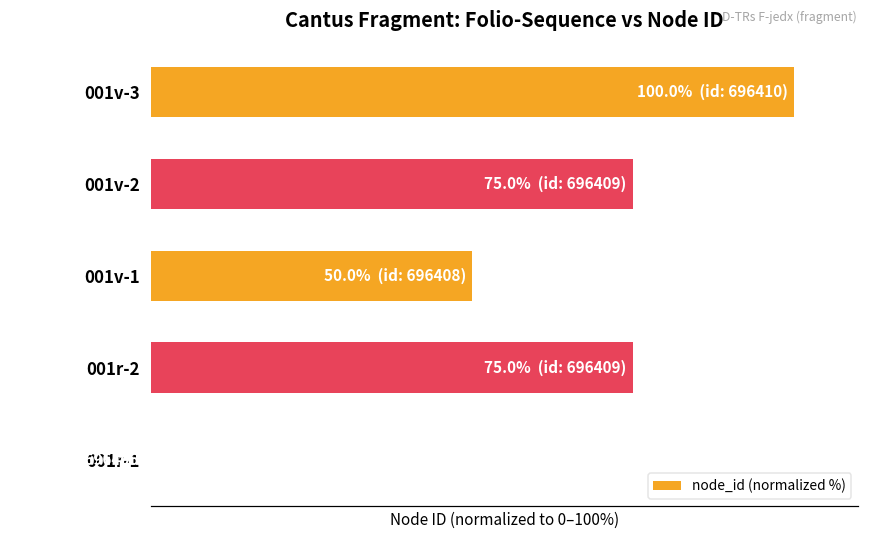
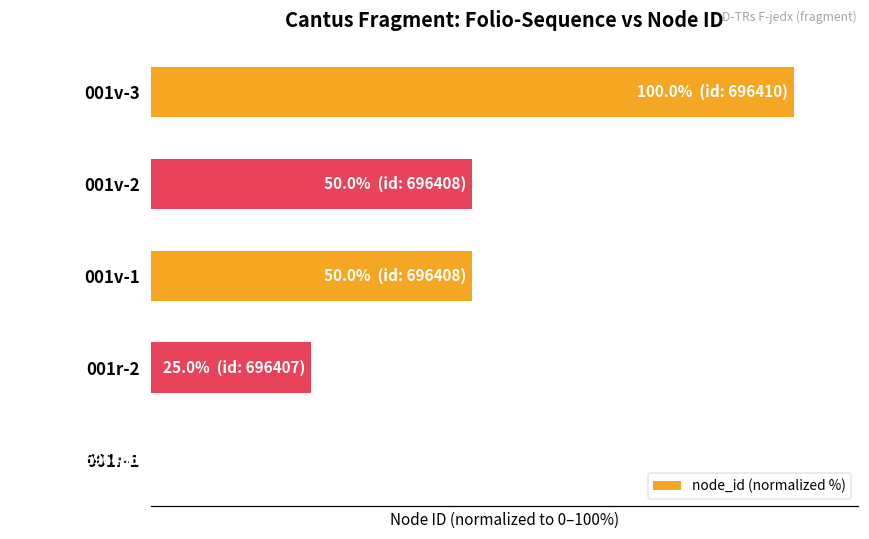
001v-2: 75.0% (id: 696409) -> 50.0% (id: 696408)
001r-2: 75.0% (id: 696409) -> 25.0% (id: 696407)
